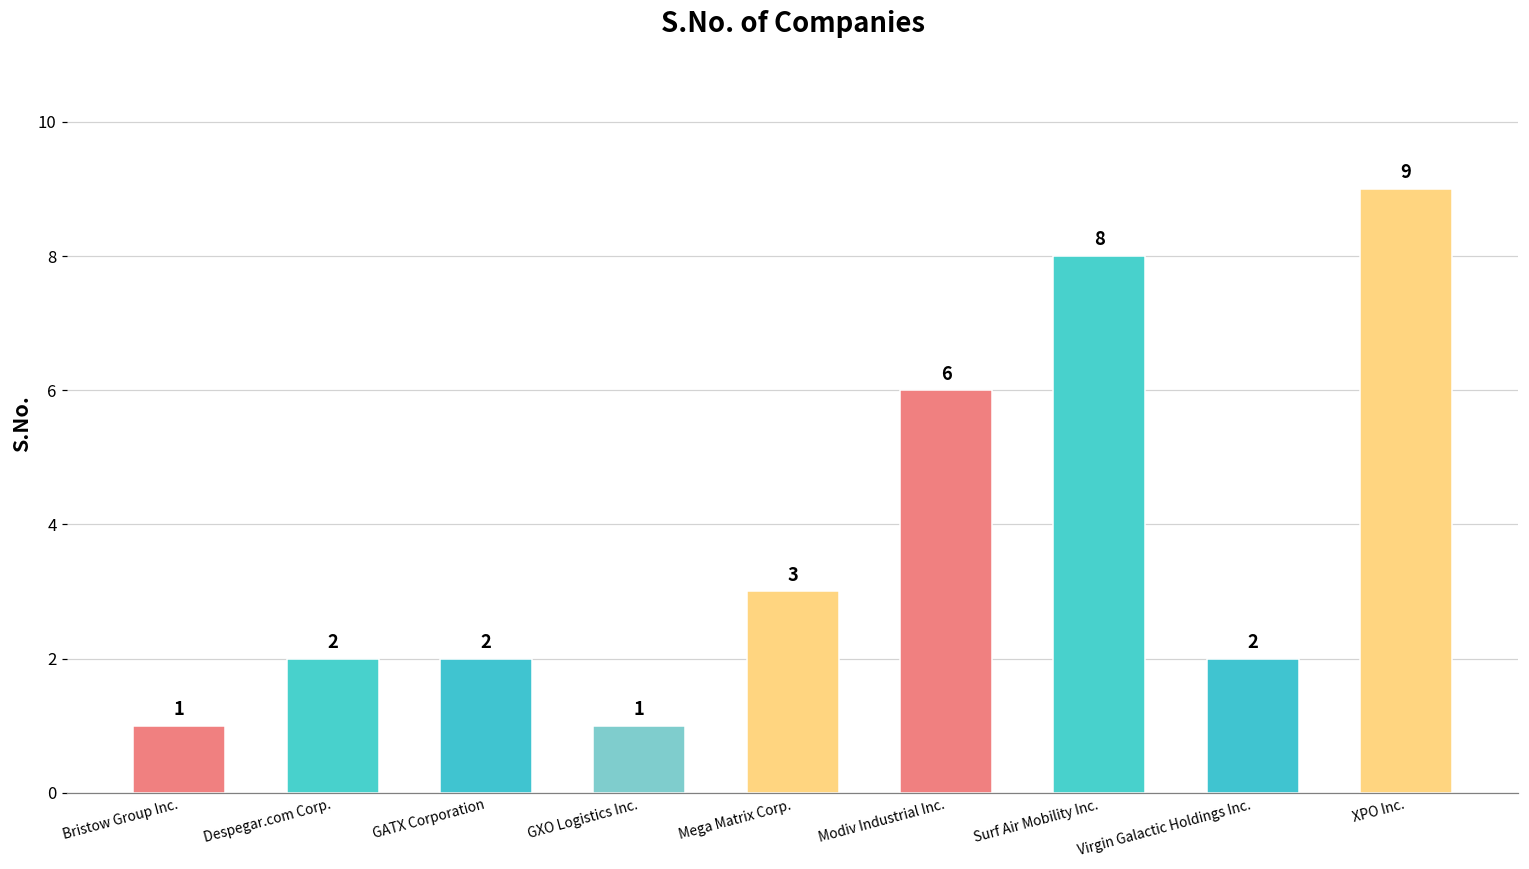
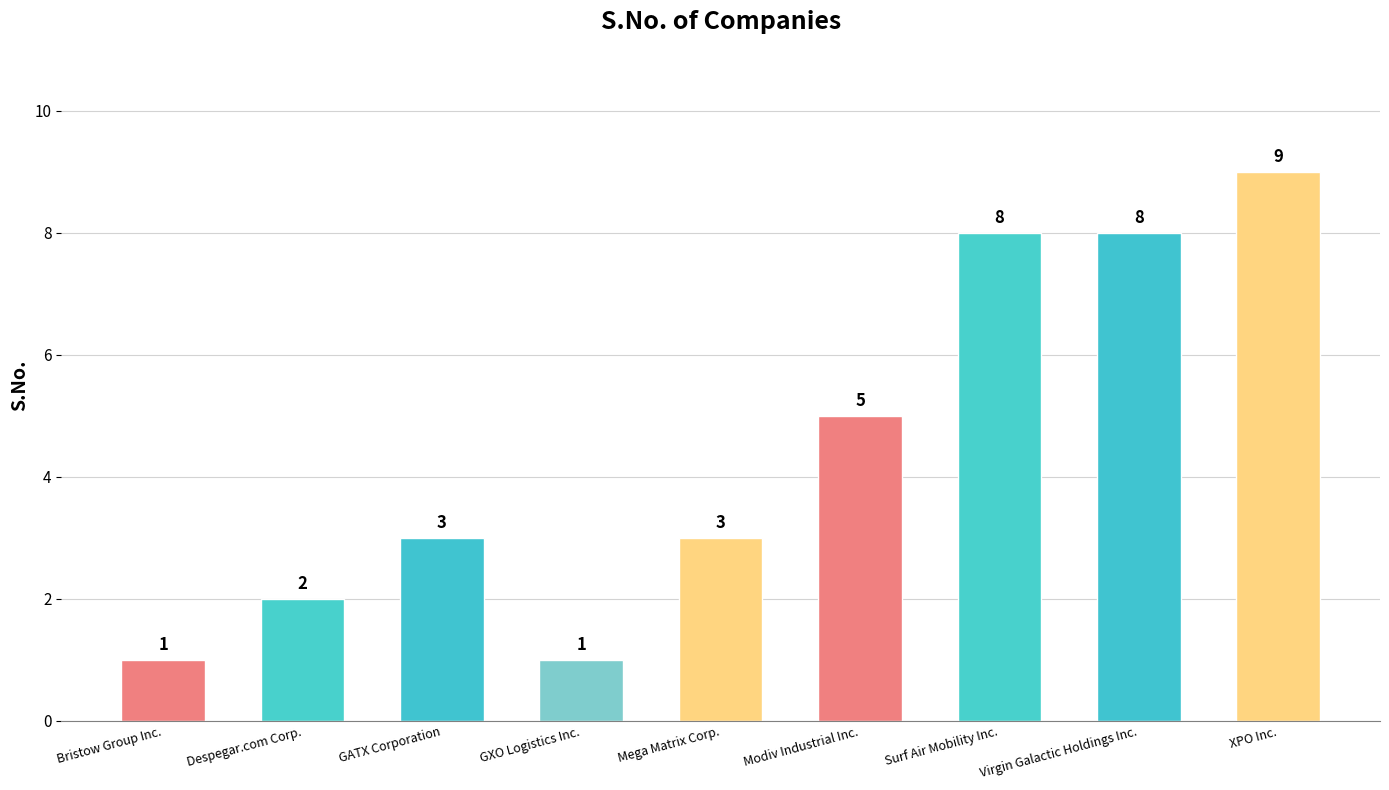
GATX Corporation: 2 -> 3
Modiv Industrial Inc.: 6 -> 5
Virgin Galactic Holdings Inc.: 2 -> 8
